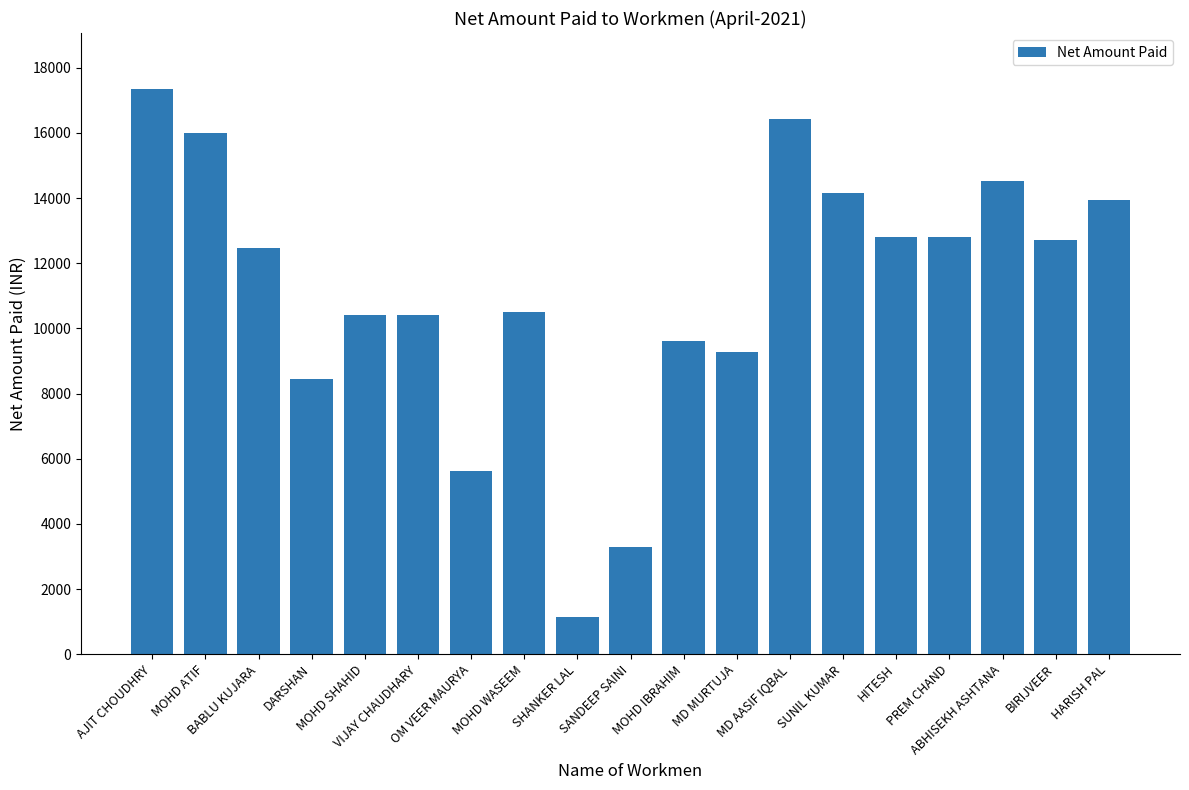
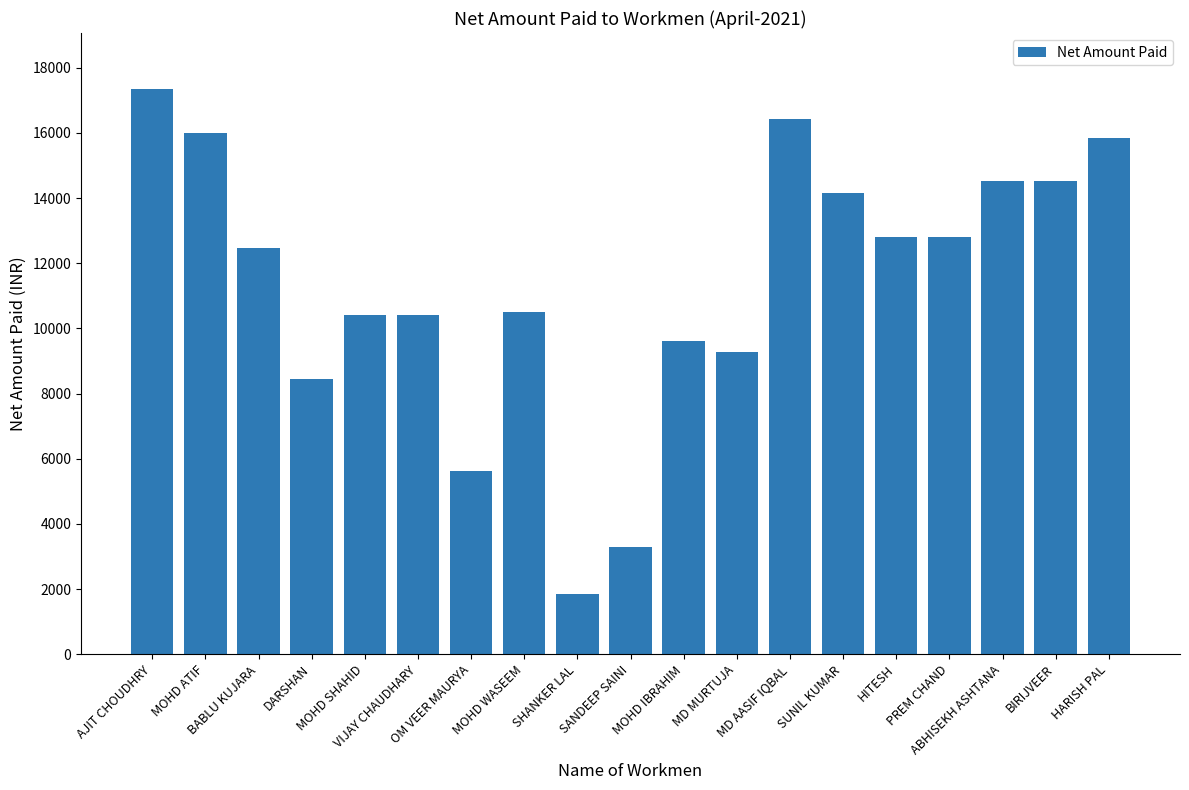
SHANKER LAL: 1200 -> 1900
BIRIJVEER: 12700 -> 14500
HARISH PAL: 13900 -> 15900
